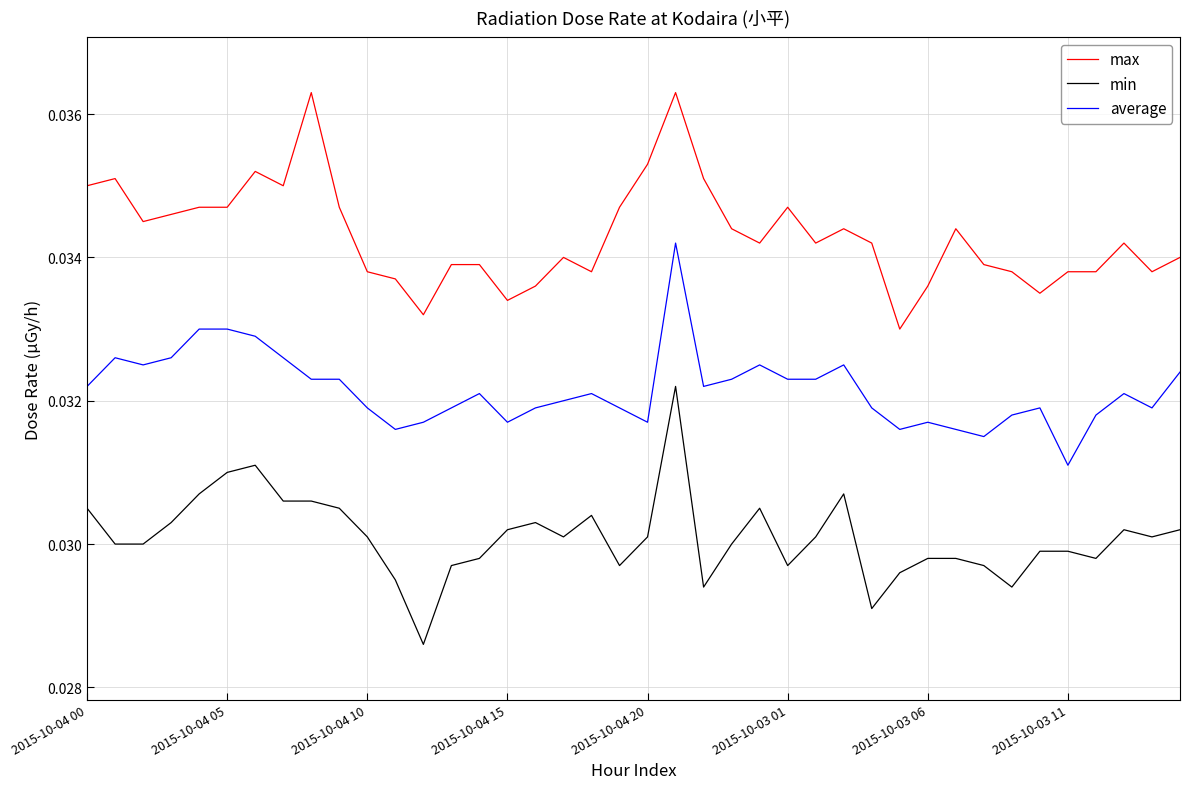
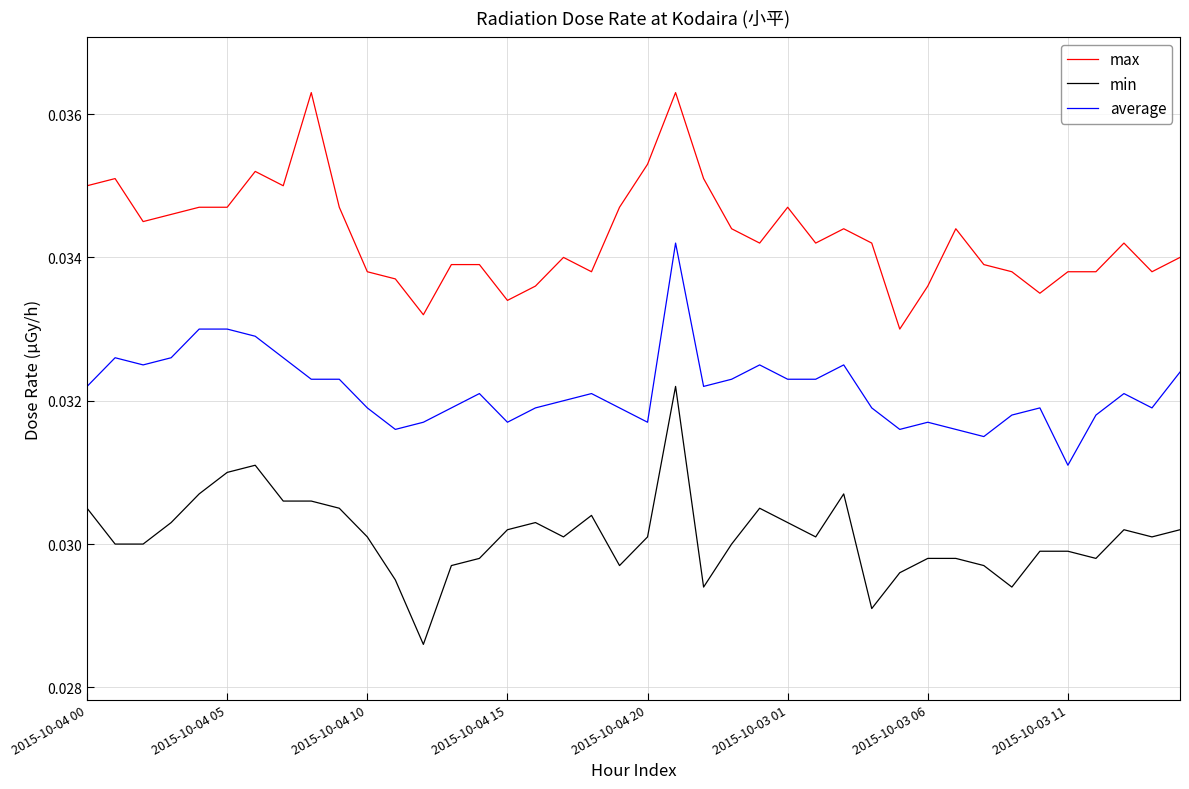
min, 2015-10-03 01: 0.0297 -> 0.0303
